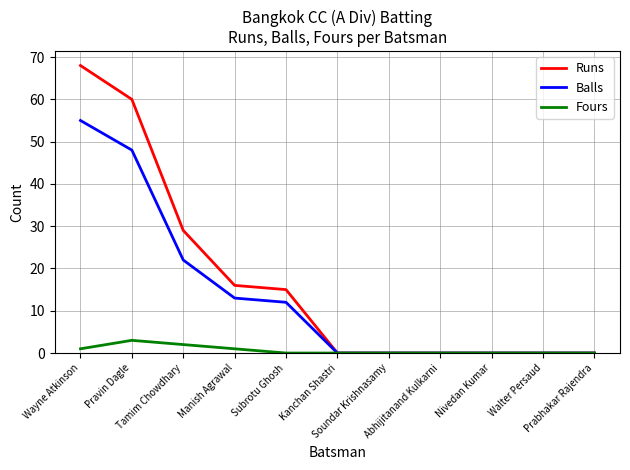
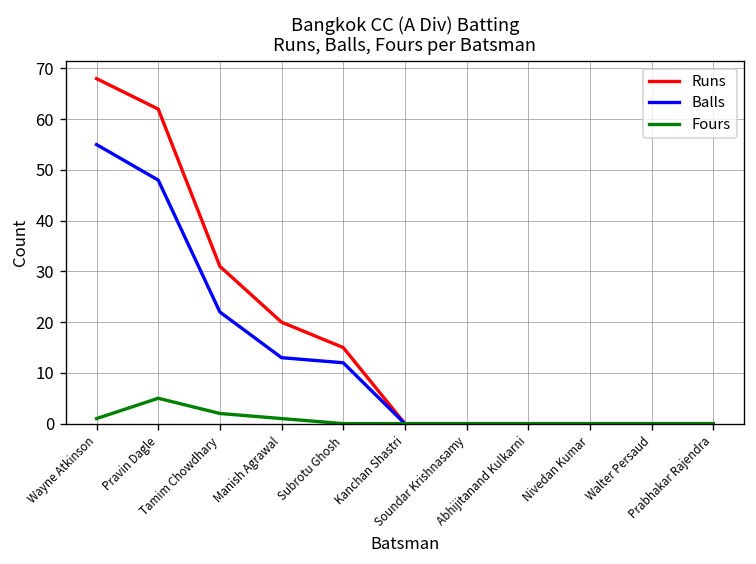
Runs, Pravin Dagle: 60 -> 62
Fours, Pravin Dagle: 3 -> 5
Runs, Tamim Chowdhary: 29 -> 31
Runs, Manish Agrawal: 16 -> 20
